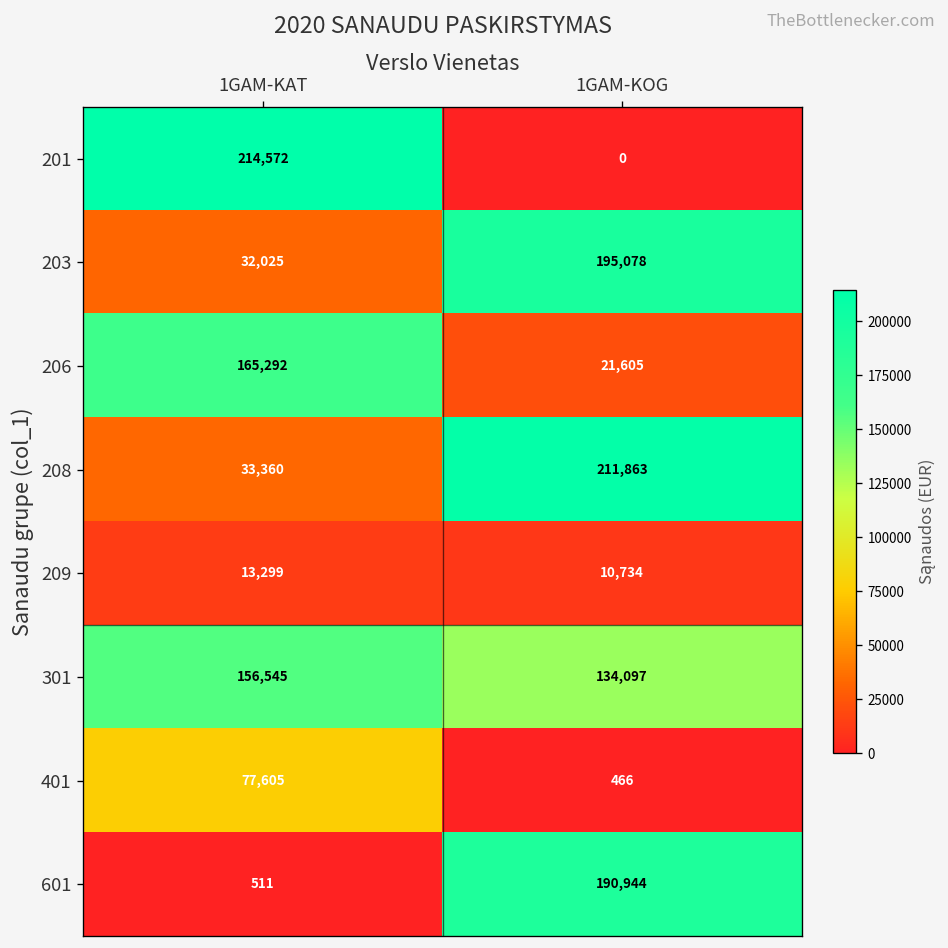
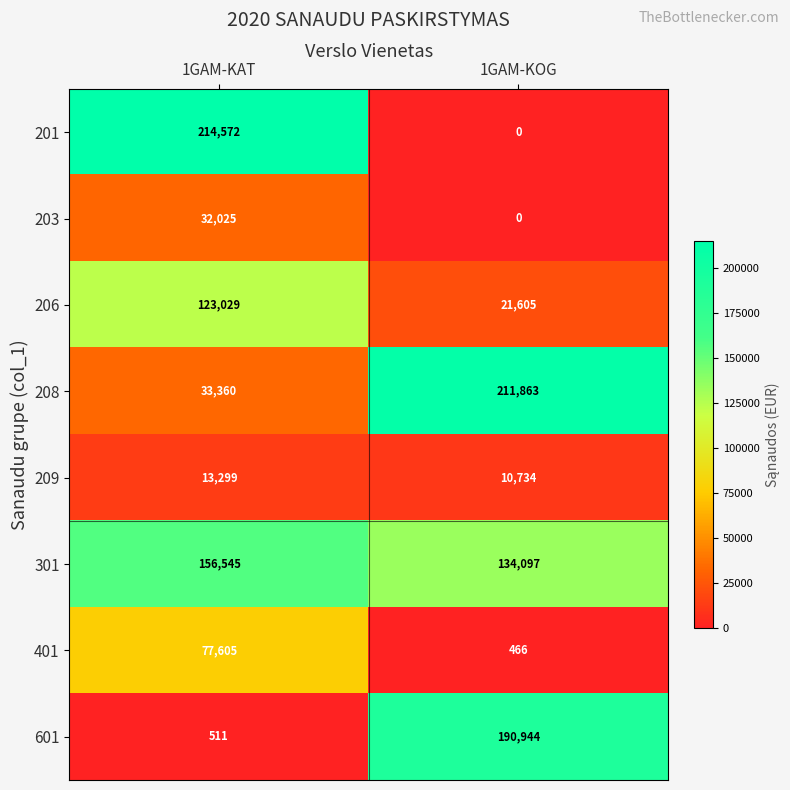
203, 1GAM-KOG: 195,078 -> 0
206, 1GAM-KAT: 165,292 -> 123,029
